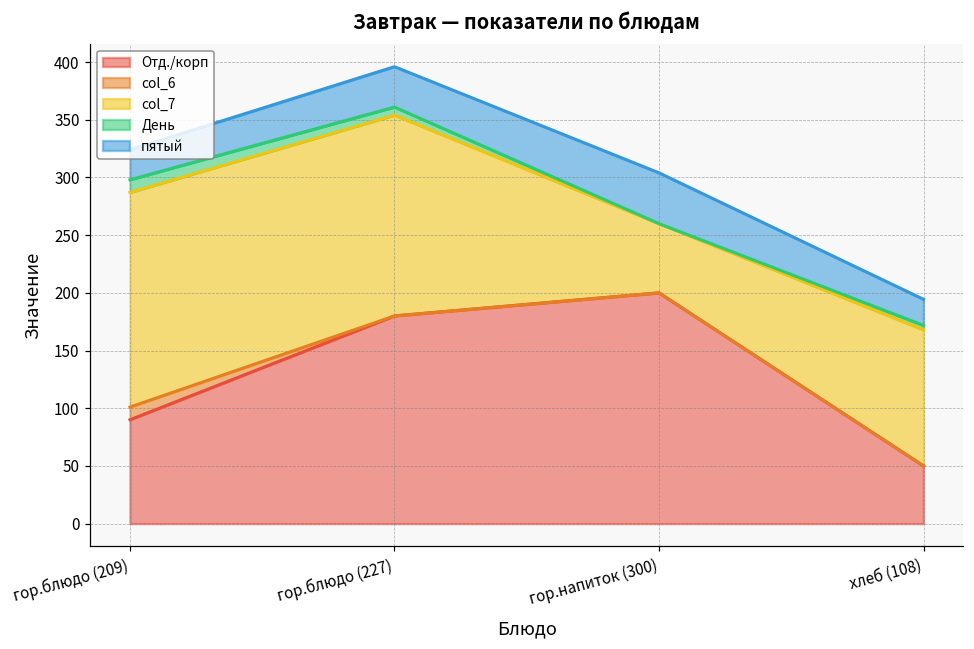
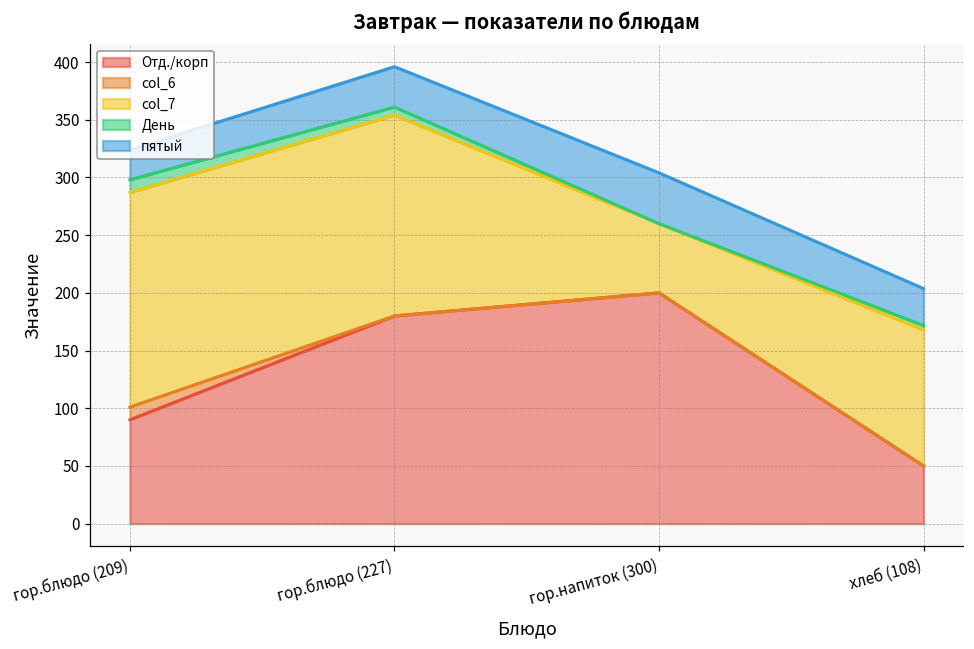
пятый, хлеб (108): 23 -> 32
